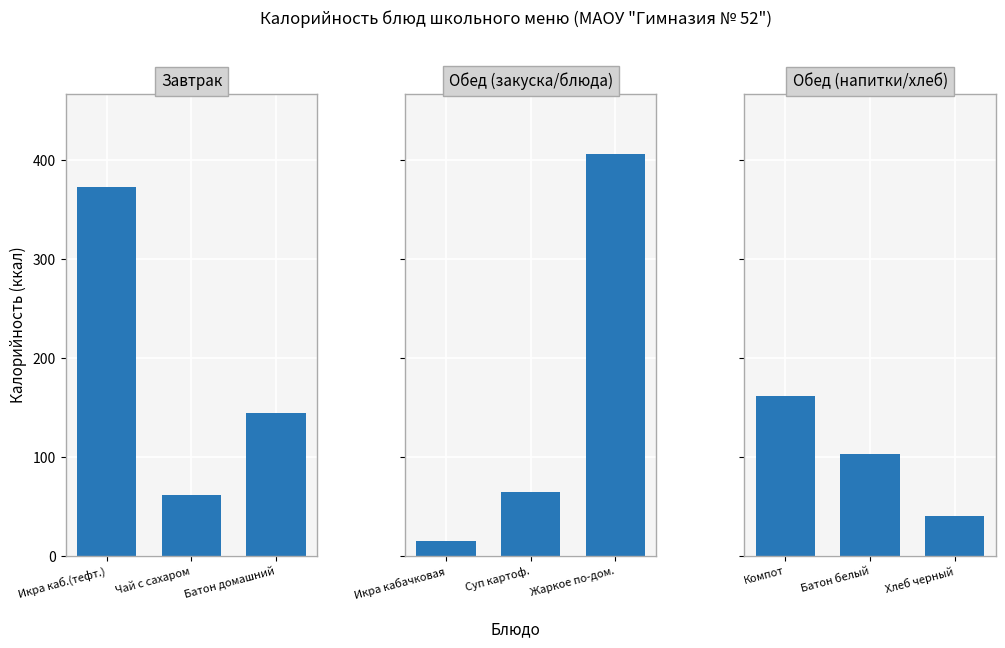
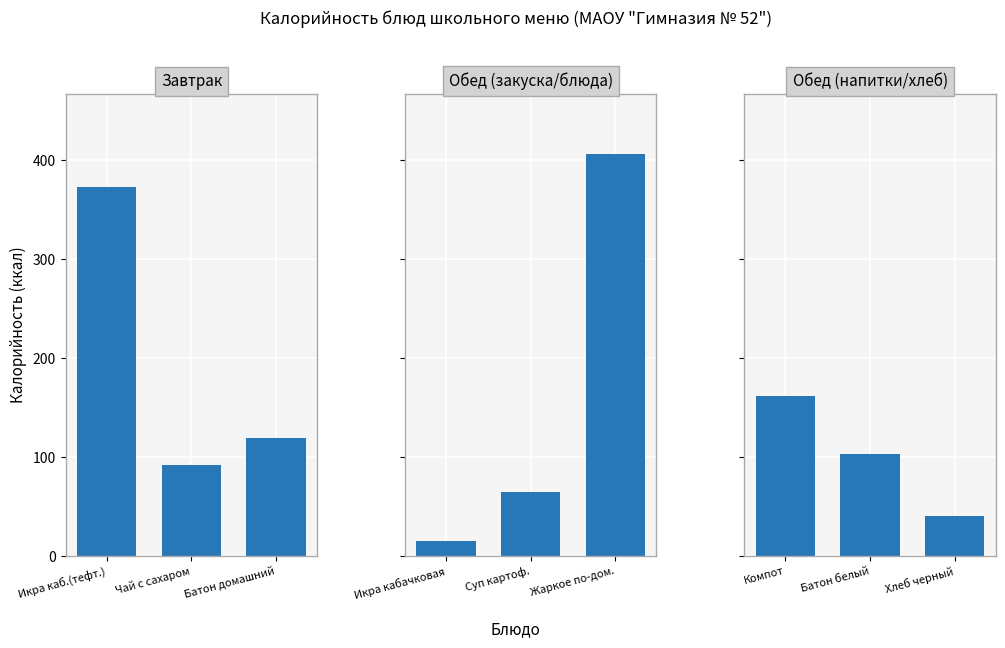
Завтрак, Чай с сахаром: 60 -> 90
Завтрак, Батон домашний: 150 -> 120
